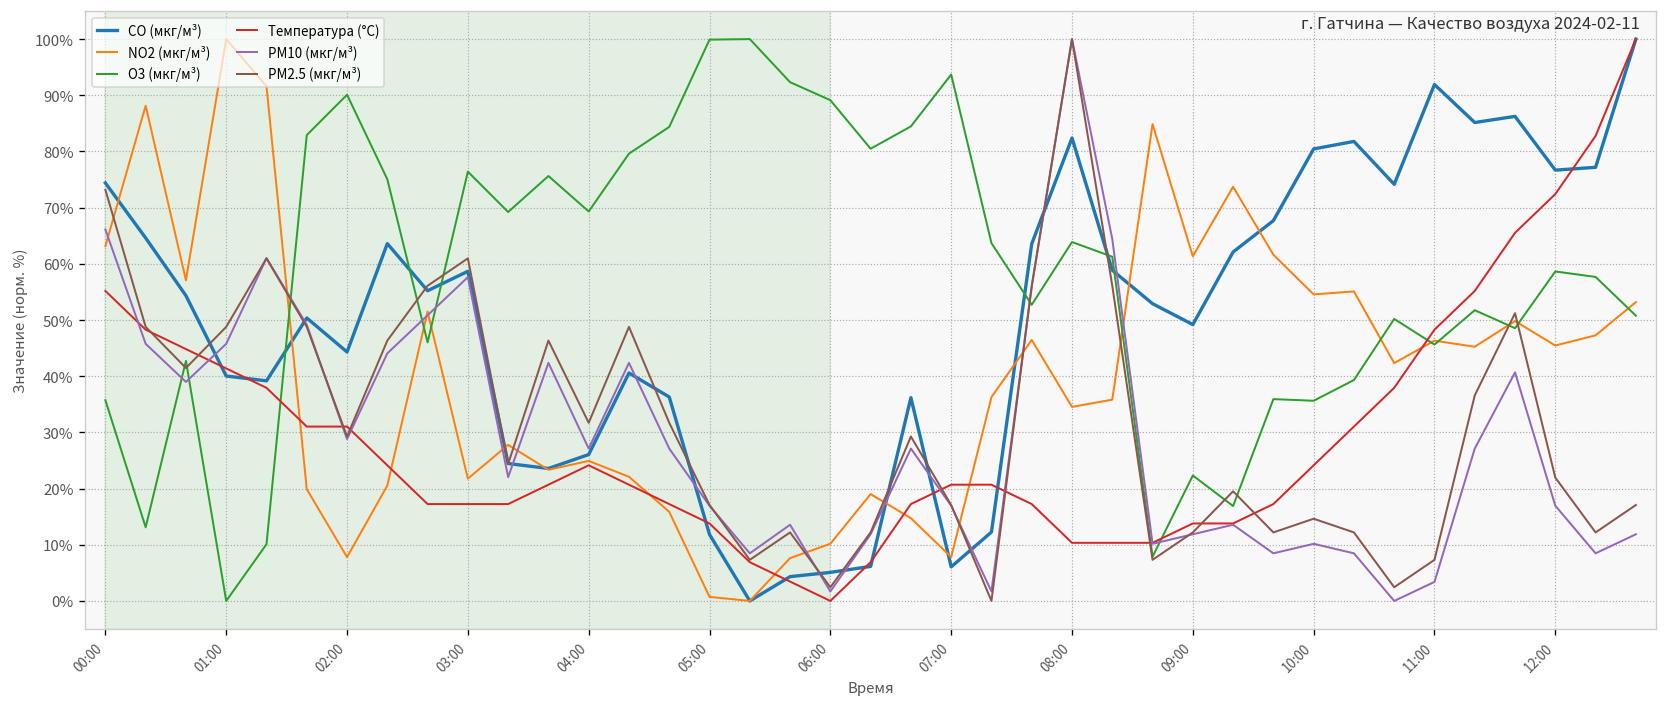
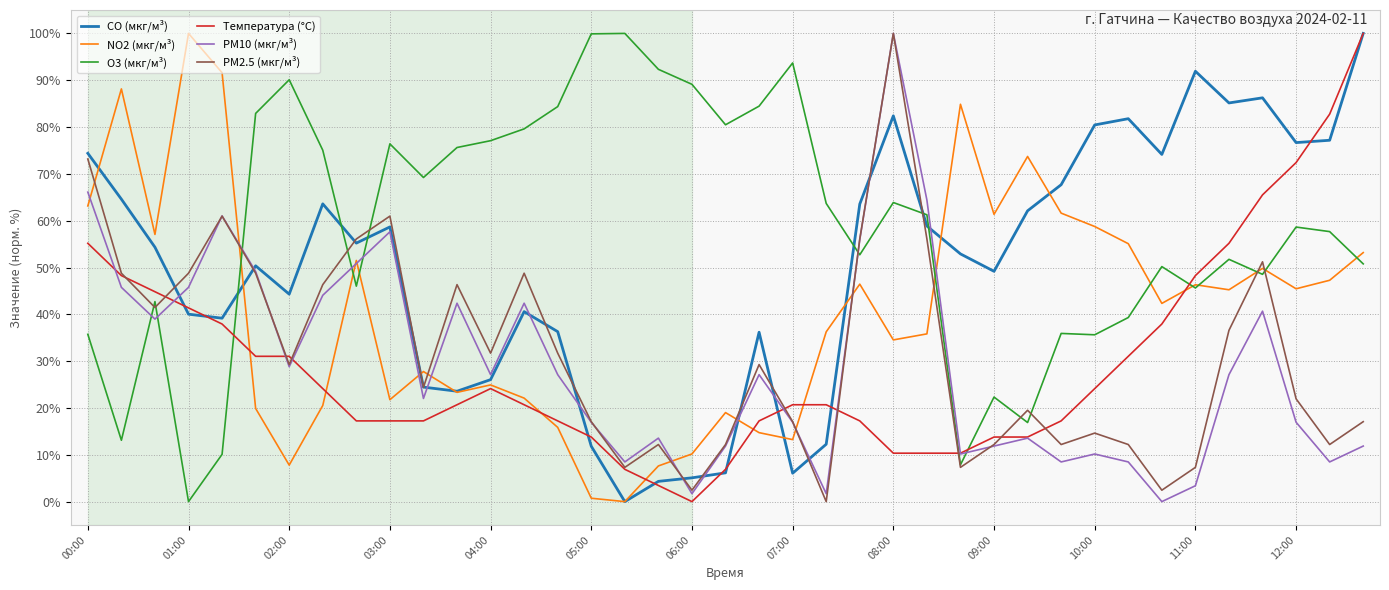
O3 (мкг/м³), 04:00: 69% -> 77%
NO2 (мкг/м³), 07:00: 8% -> 13%
NO2 (мкг/м³), 10:00: 55% -> 59%
